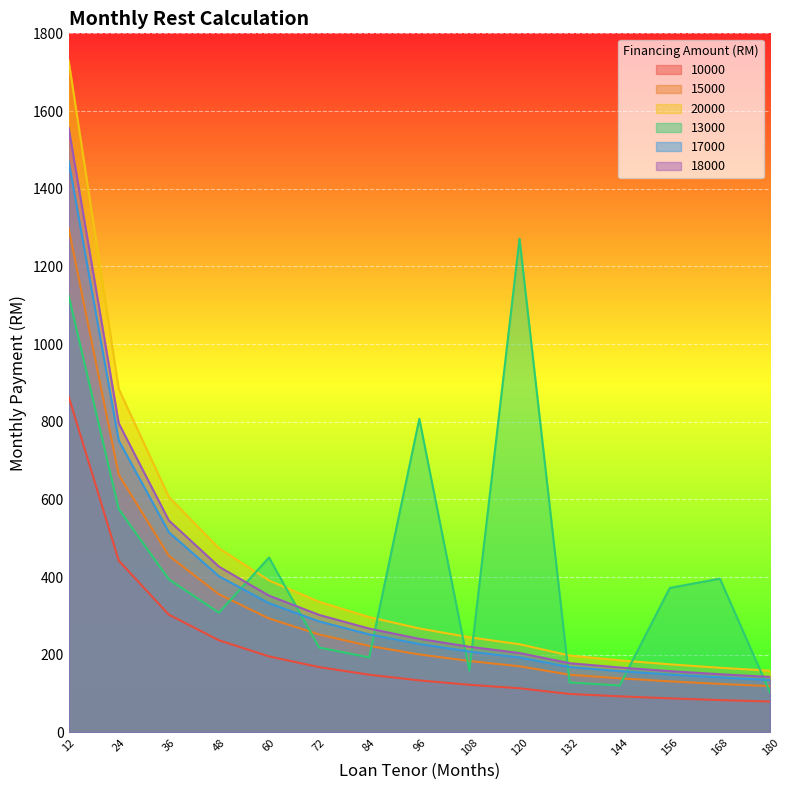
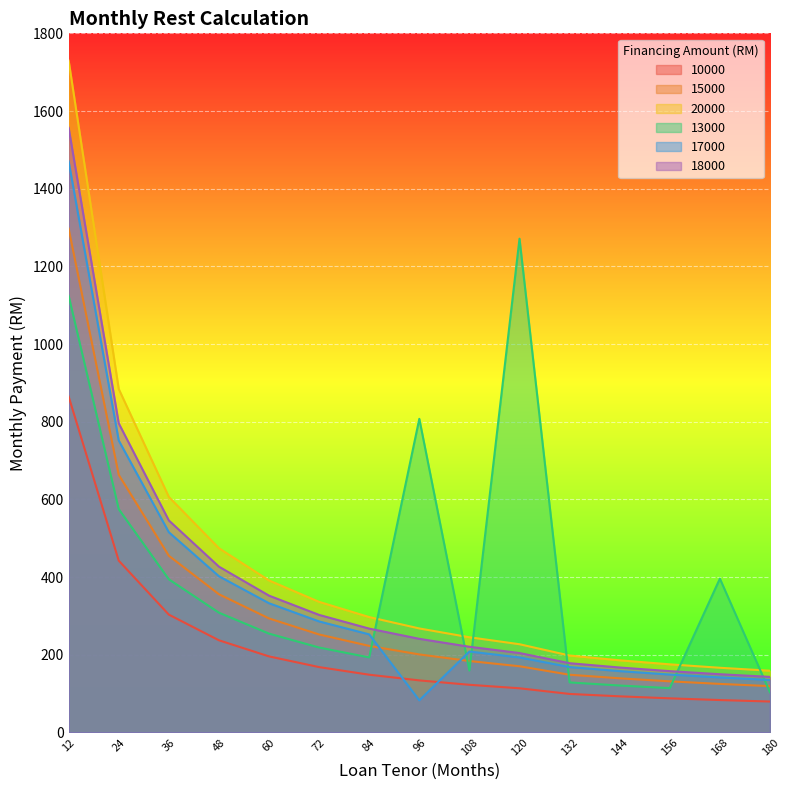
13000, 60: 450 -> 250
17000, 96: 230 -> 80
13000, 156: 370 -> 110
